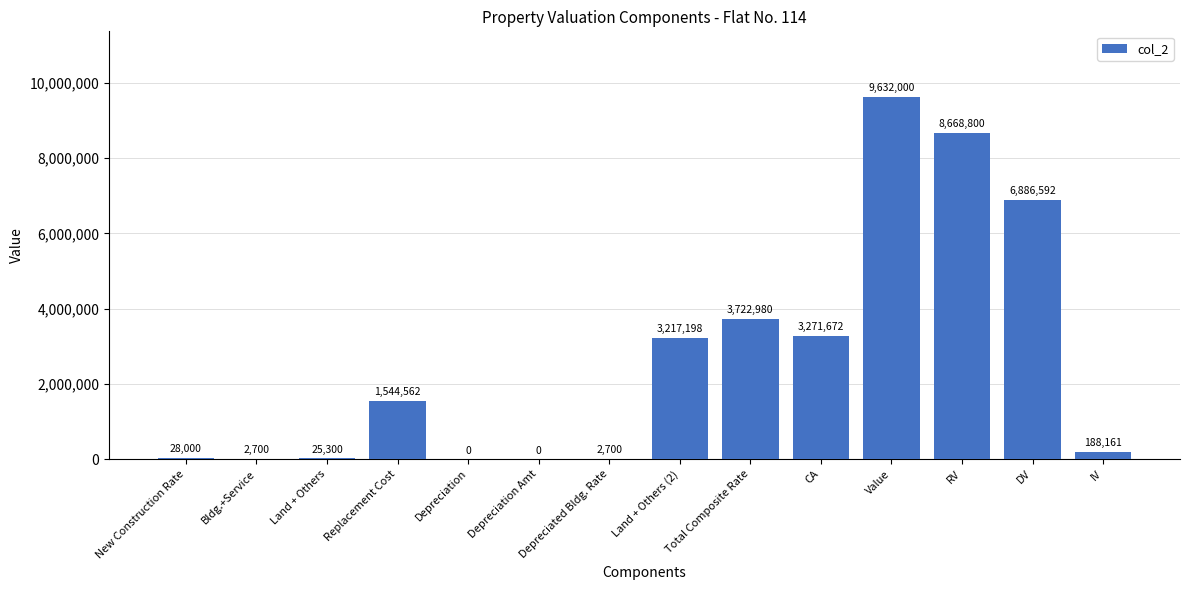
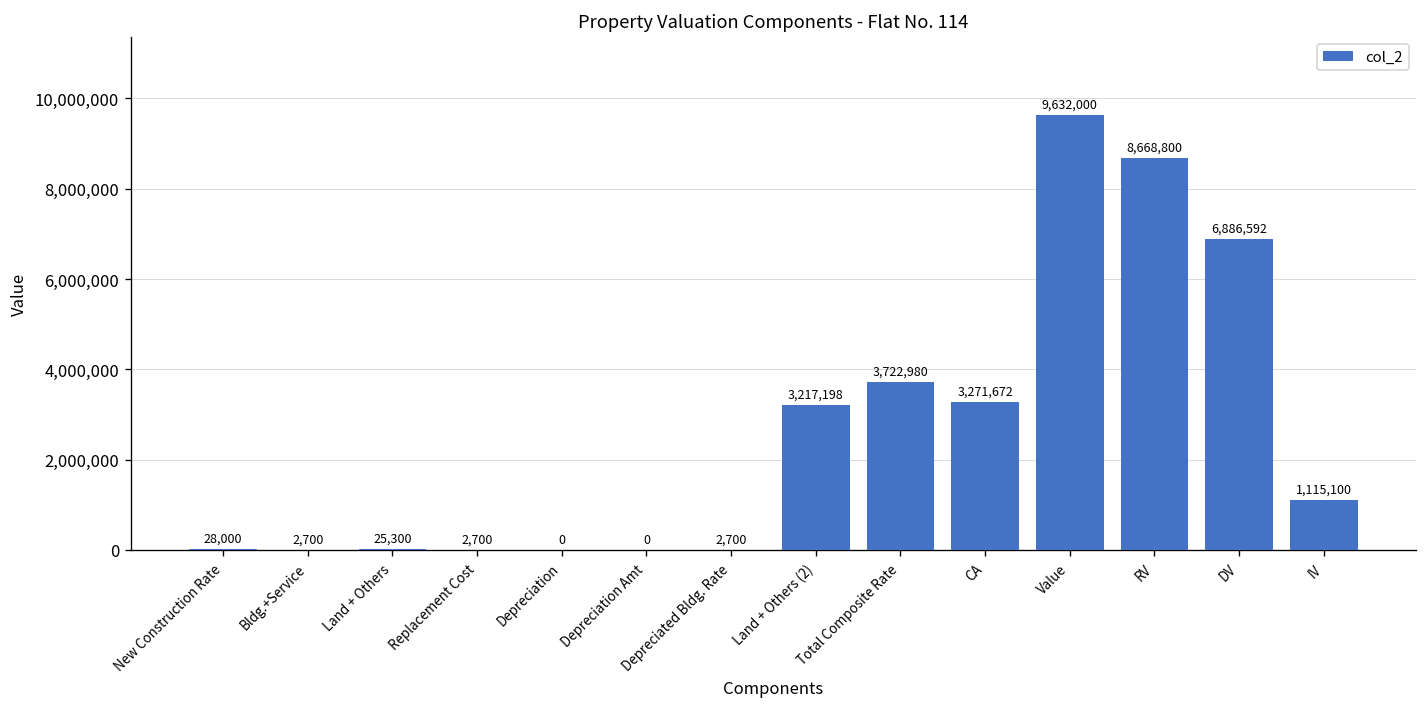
Replacement Cost: 1,544,562 -> 2,700
IV: 188,161 -> 1,115,100
